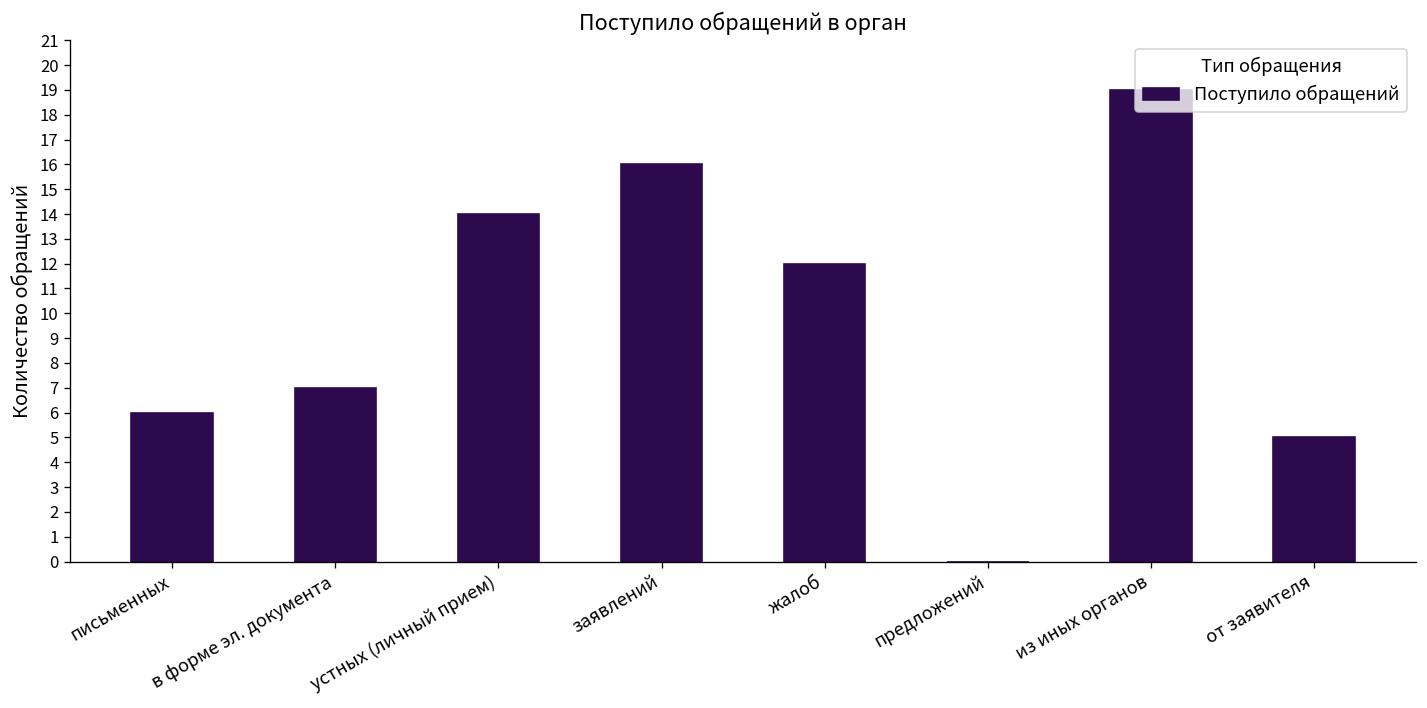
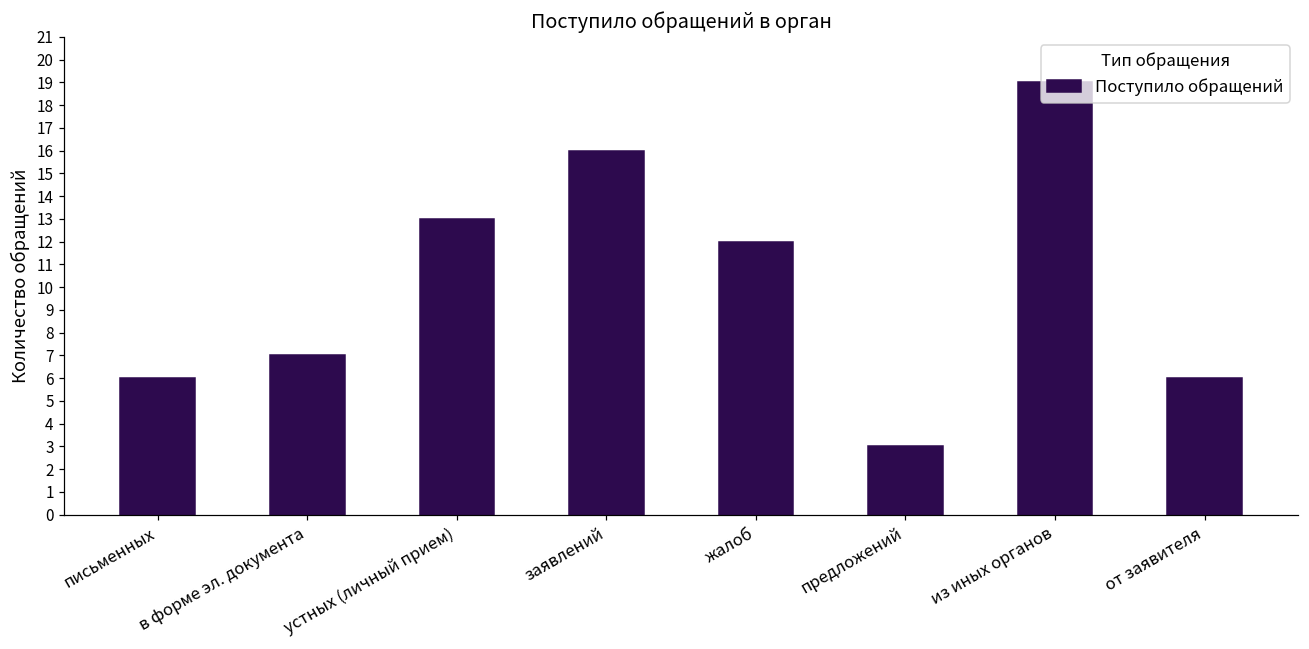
устных (личный прием): 14 -> 13
предложений: 0 -> 3
от заявителя: 5 -> 6
